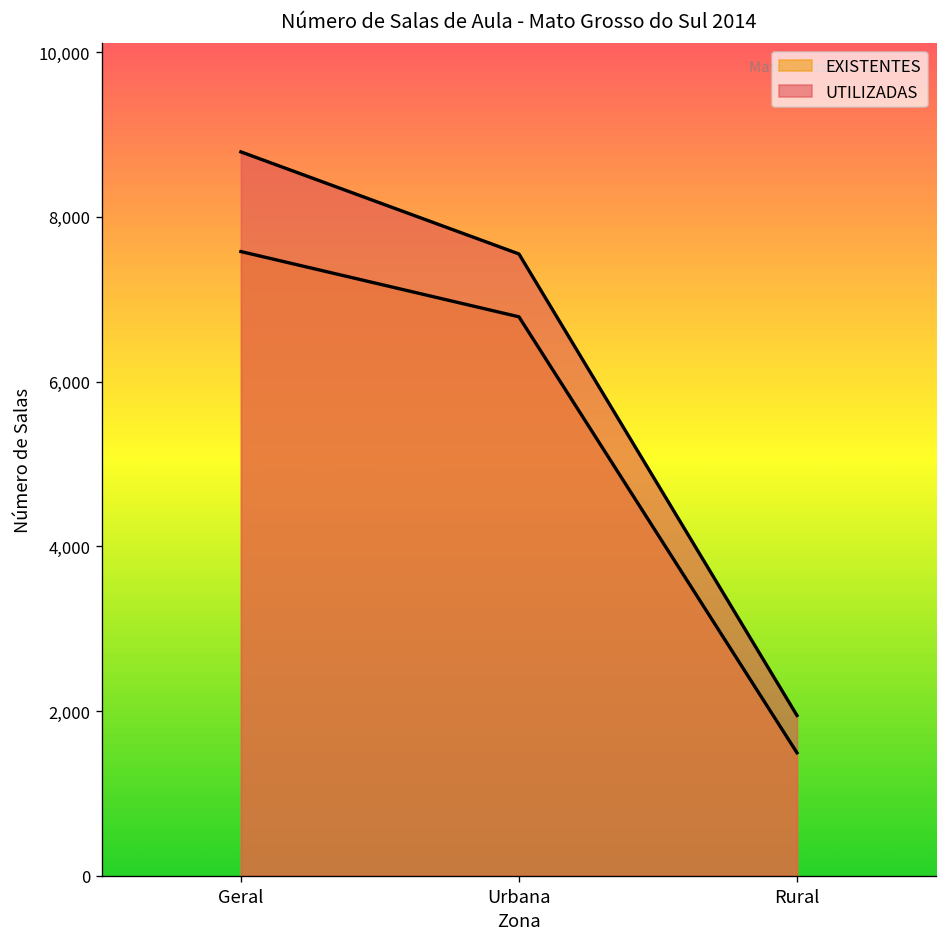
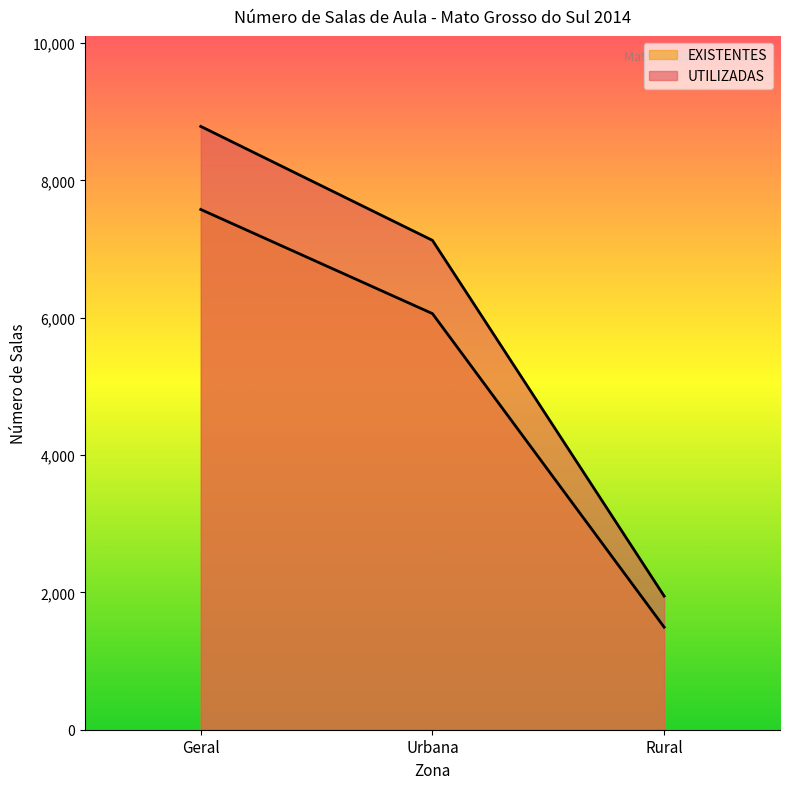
EXISTENTES, Urbana: 6,800 -> 6,100
UTILIZADAS, Urbana: 7,500 -> 7,100
